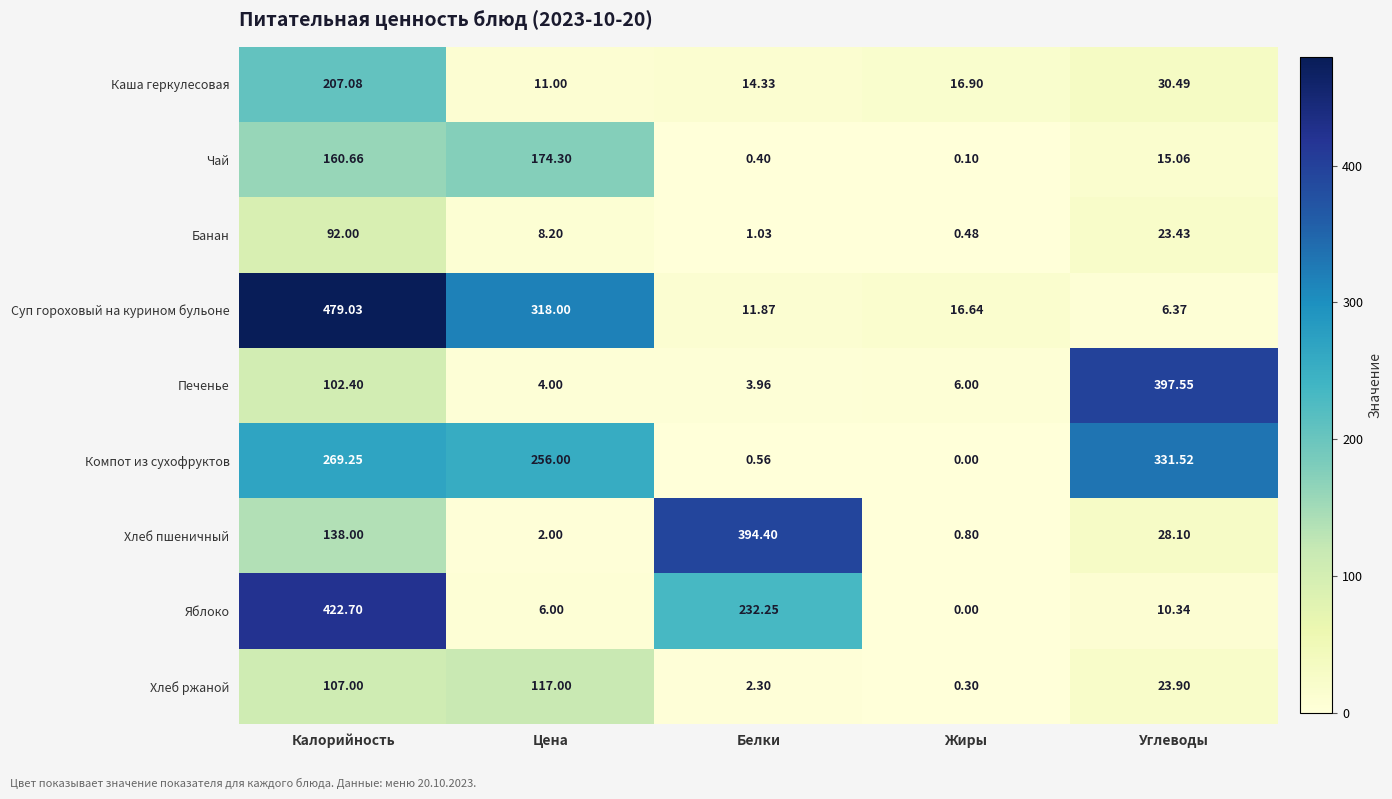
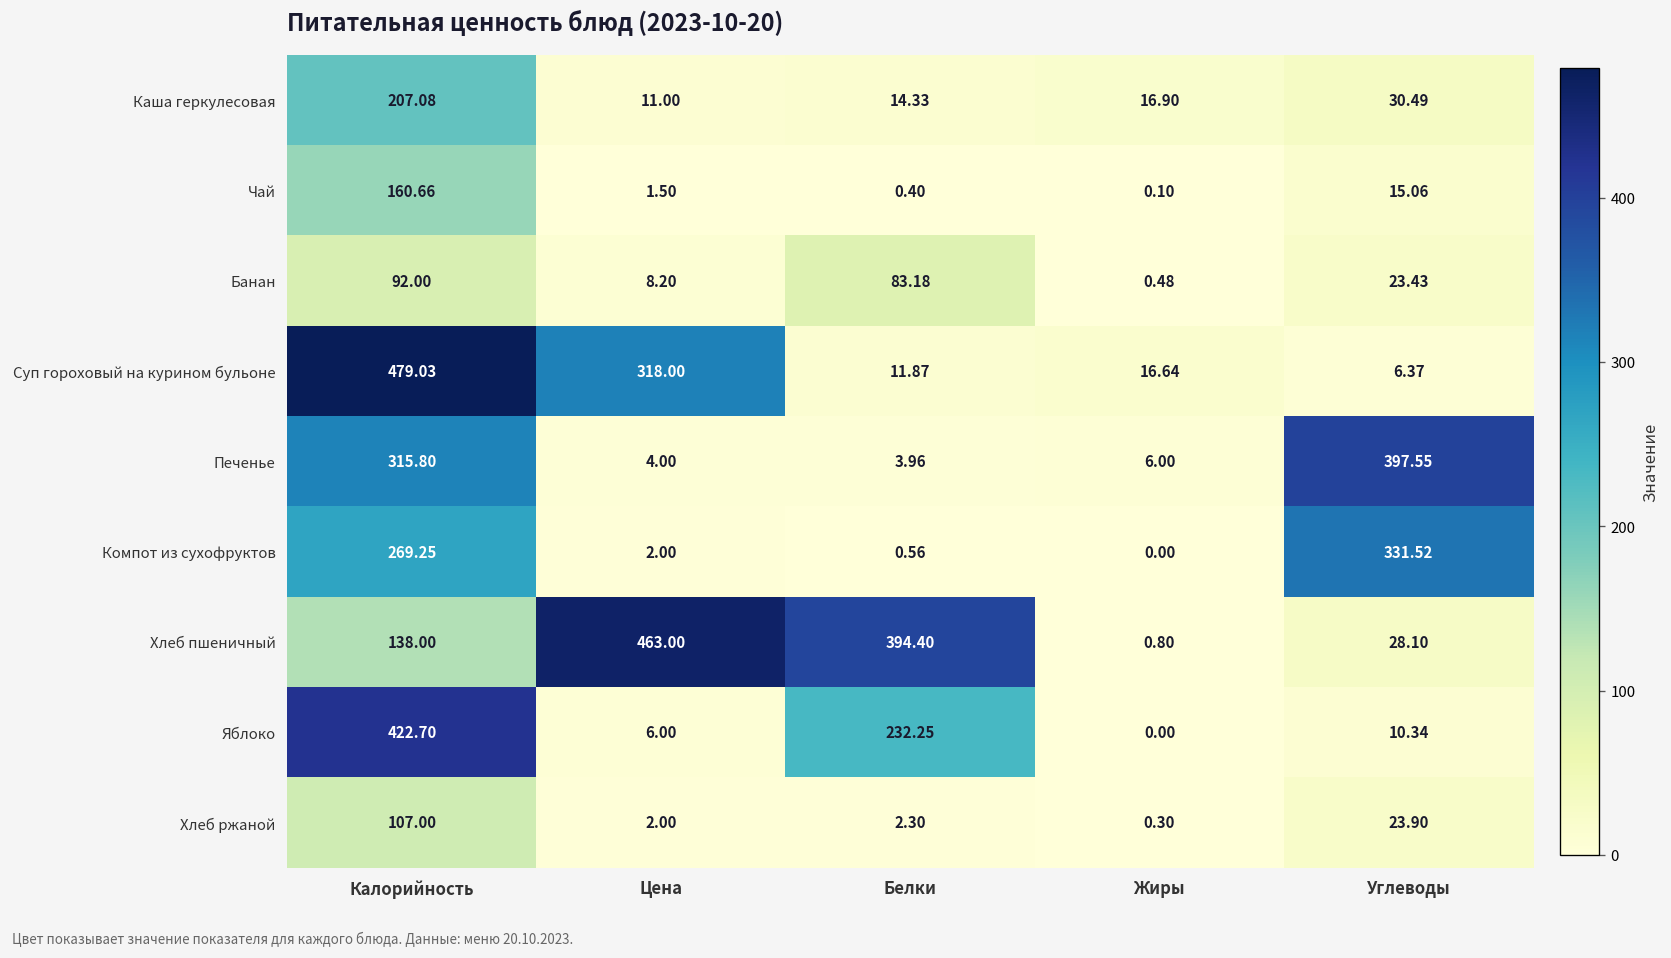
Чай, Цена: 174.30 -> 1.50
Банан, Белки: 1.03 -> 83.18
Печенье, Калорийность: 102.40 -> 315.80
Компот из сухофруктов, Цена: 256.00 -> 2.00
Хлеб пшеничный, Цена: 2.00 -> 463.00
Хлеб ржаной, Цена: 117.00 -> 2.00
